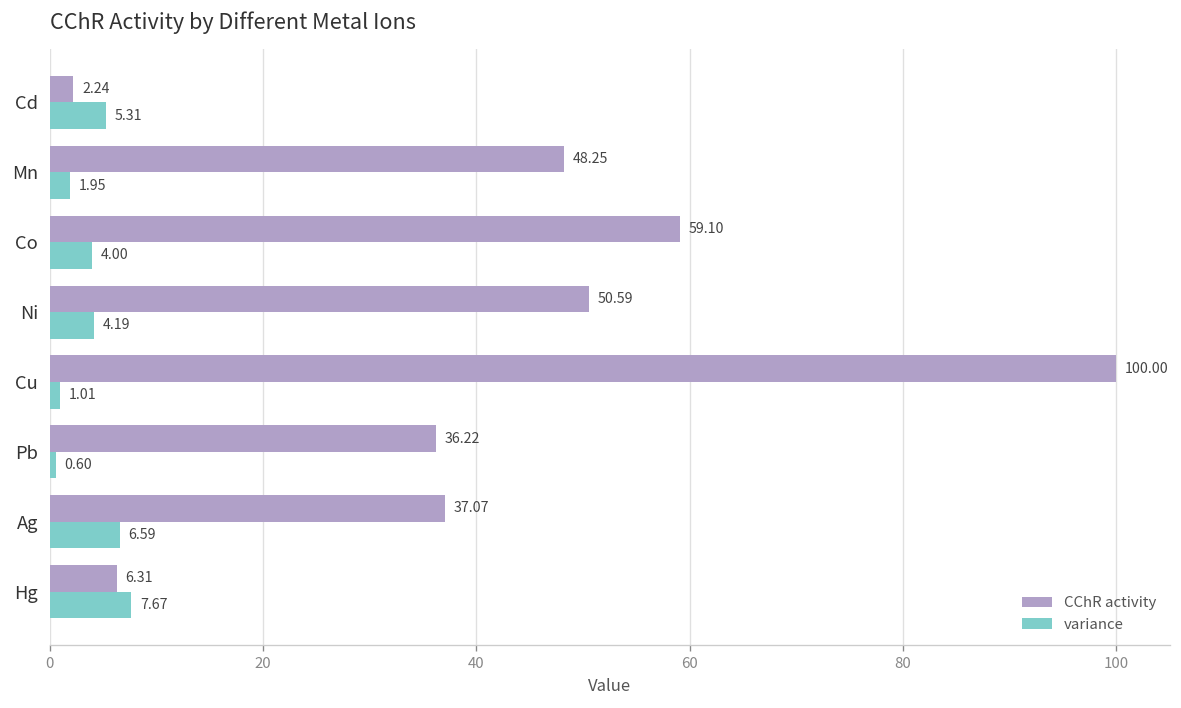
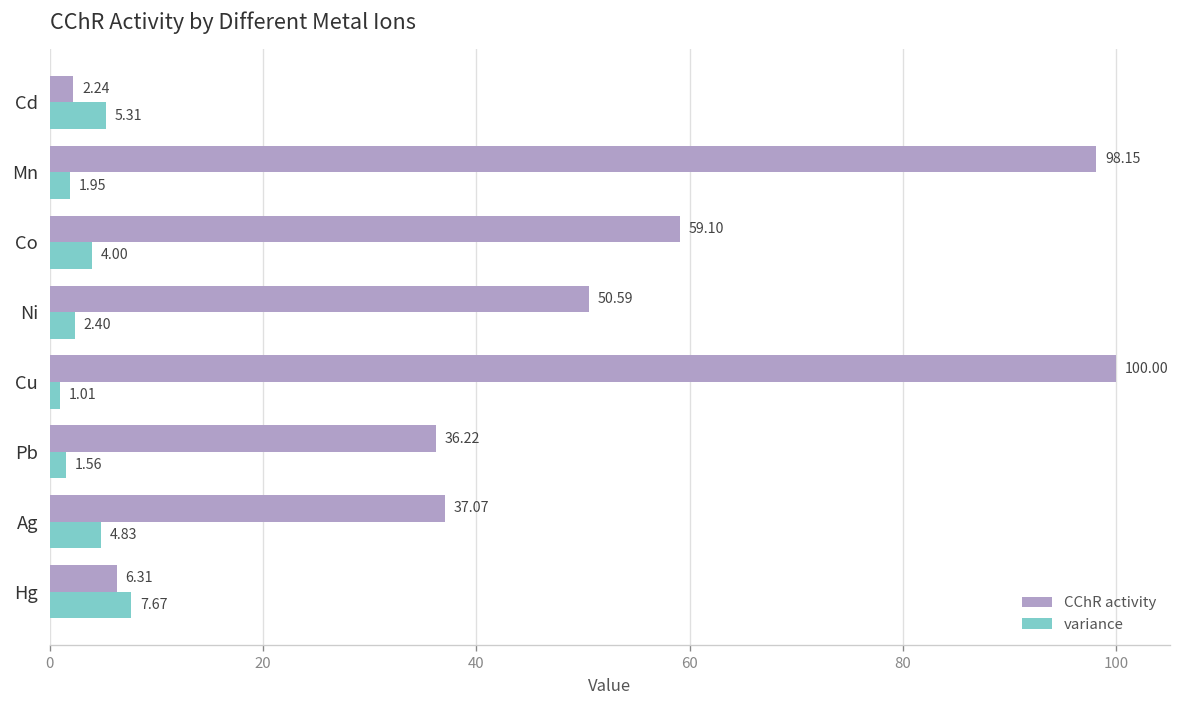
CChR activity, Mn: 48.25 -> 98.15
variance, Ni: 4.19 -> 2.40
variance, Pb: 0.60 -> 1.56
variance, Ag: 6.59 -> 4.83
